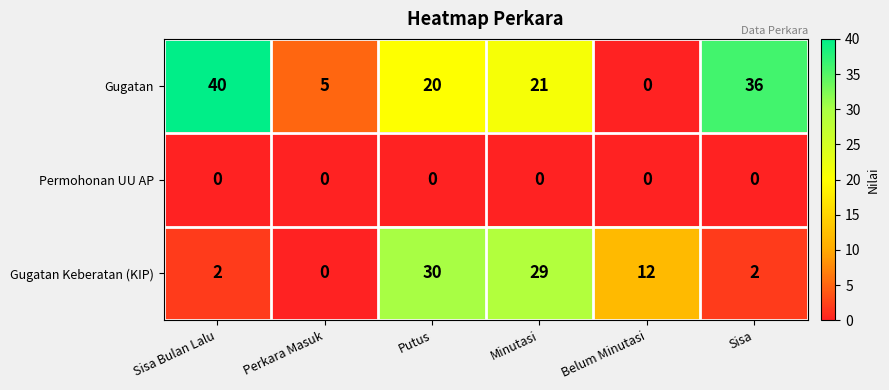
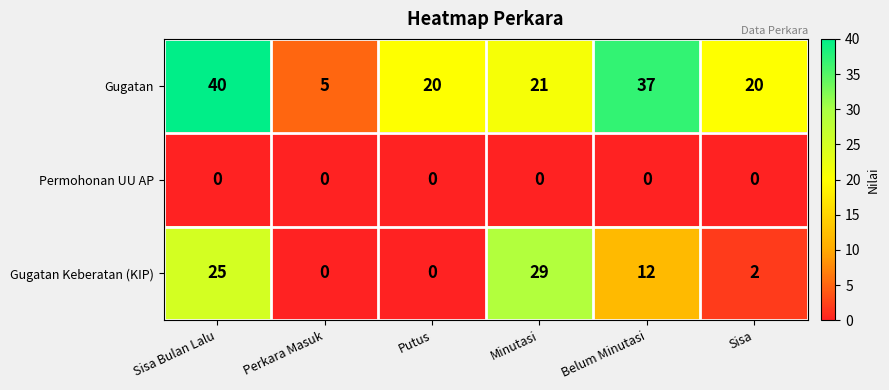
Gugatan, Belum Minutasi: 0 -> 37
Gugatan, Sisa: 36 -> 20
Gugatan Keberatan (KIP), Sisa Bulan Lalu: 2 -> 25
Gugatan Keberatan (KIP), Putus: 30 -> 0
